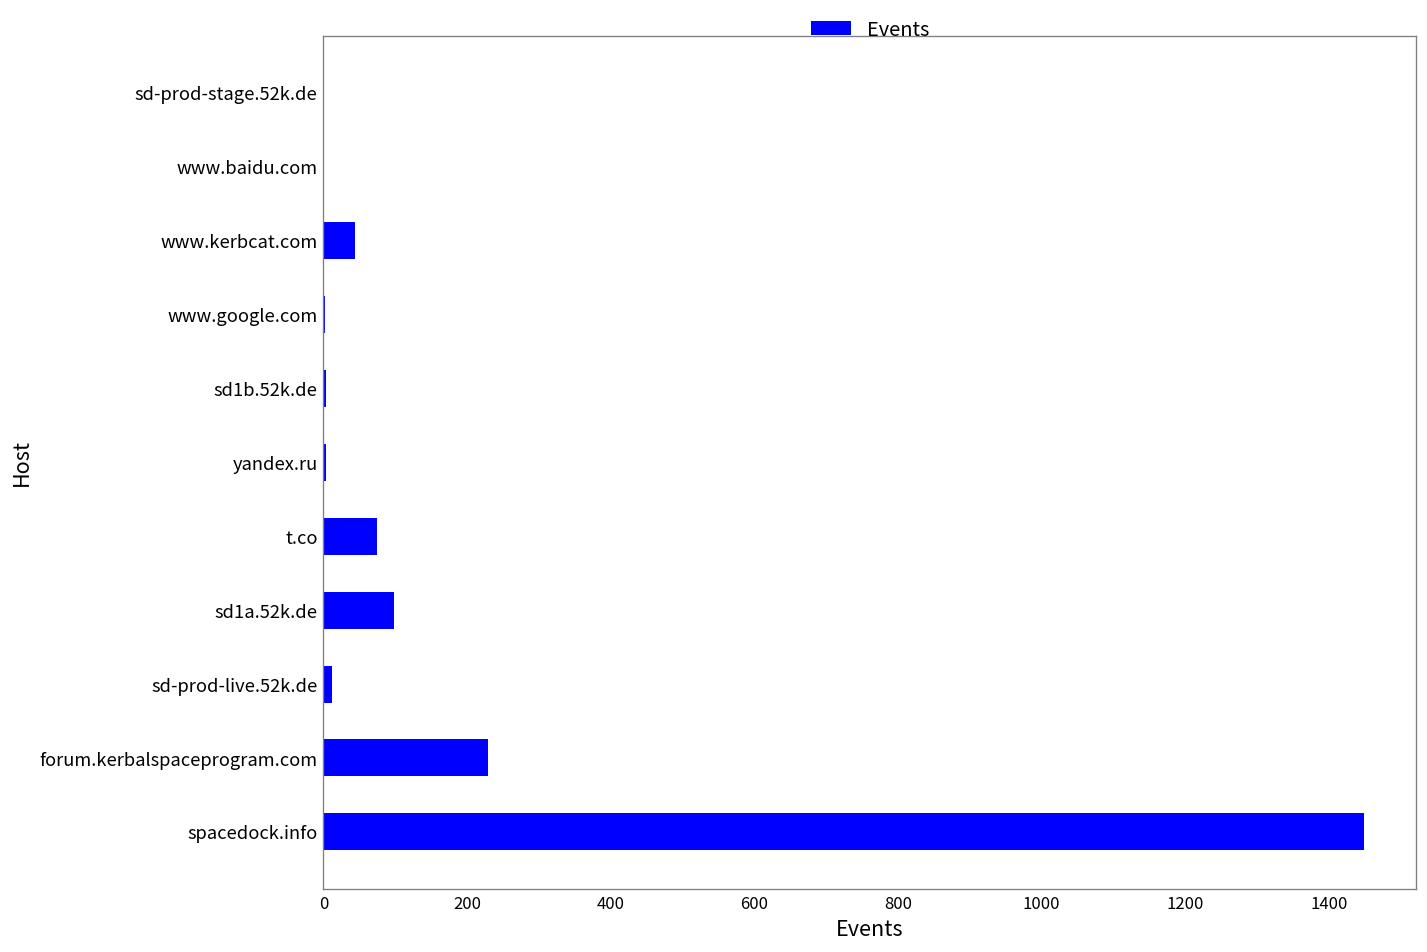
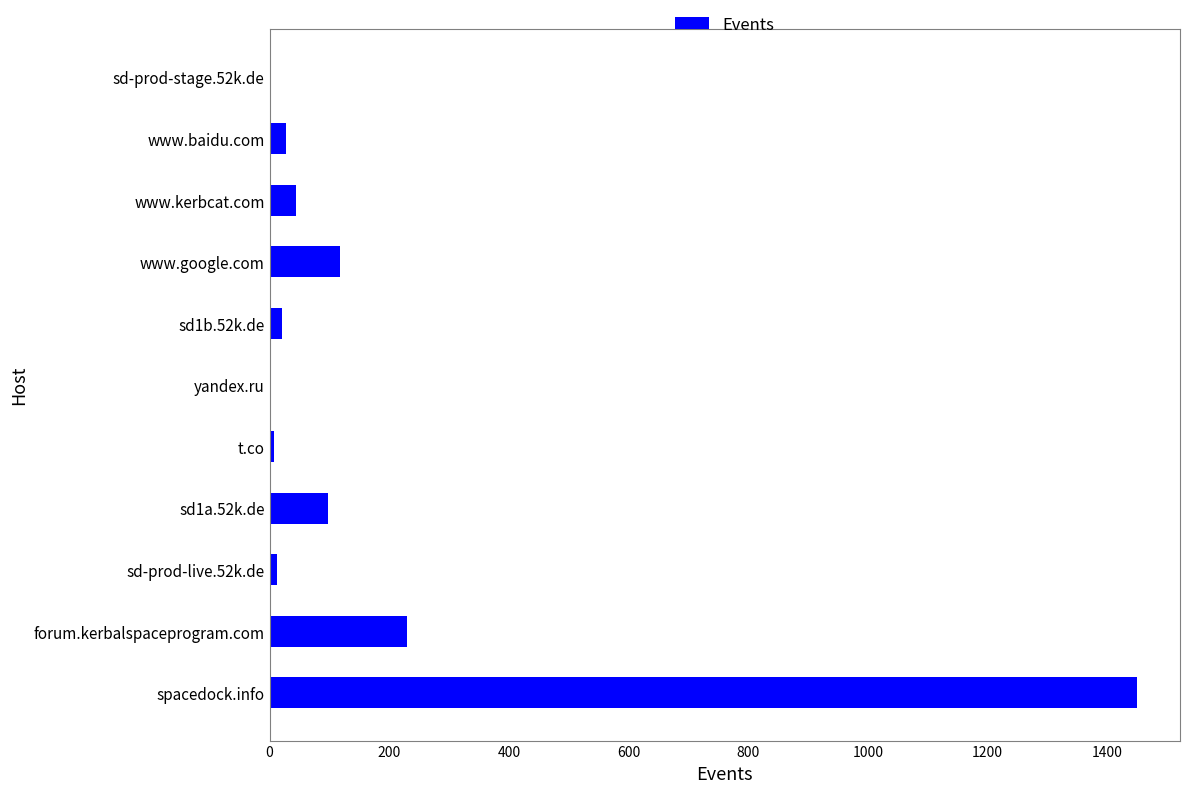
www.baidu.com: 0 -> 30
www.google.com: 0 -> 120
sd1b.52k.de: 0 -> 20
t.co: 80 -> 10
